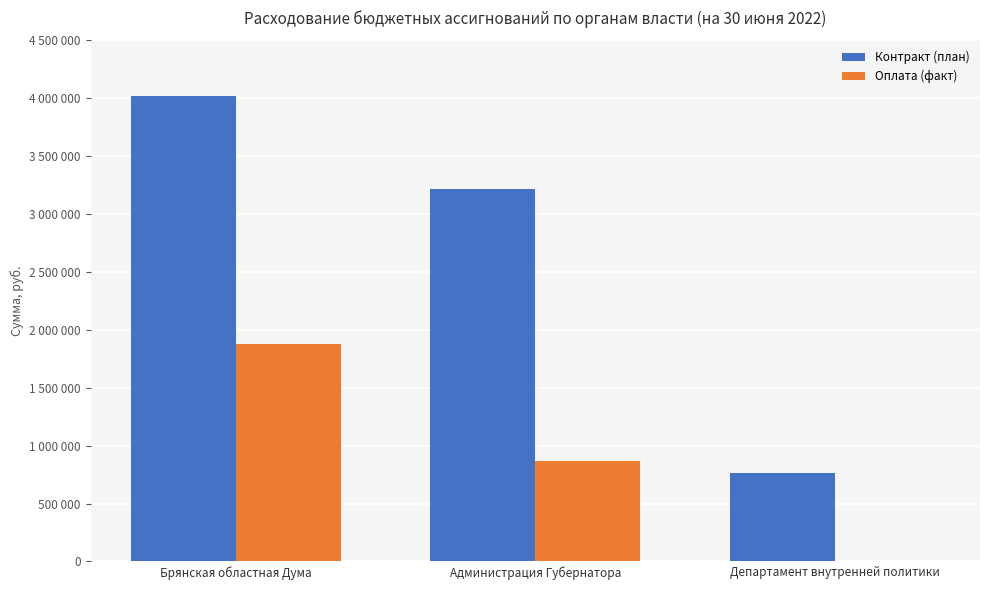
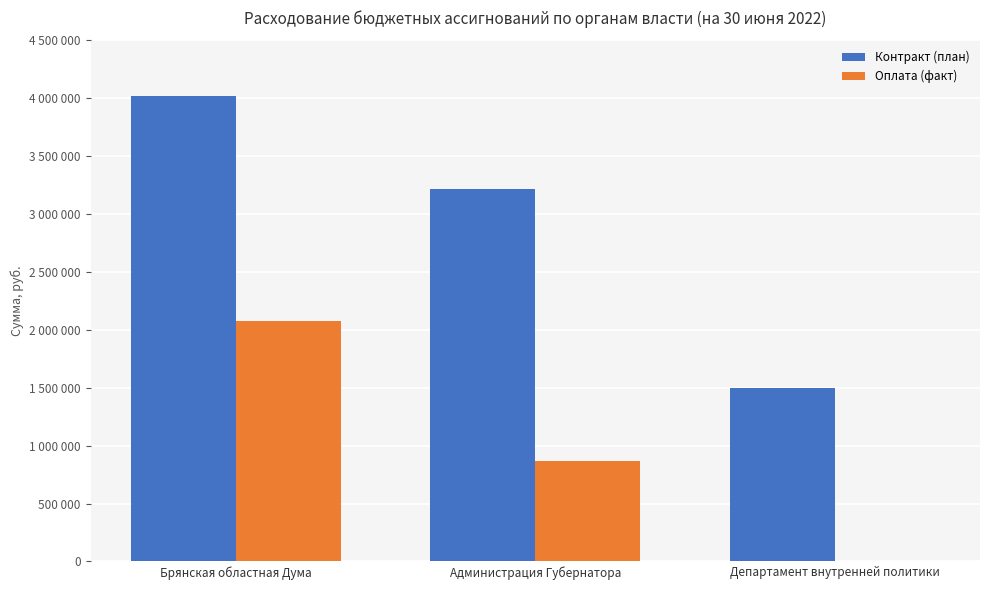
Оплата (факт), Брянская областная Дума: 1870000 -> 2070000
Контракт (план), Департамент внутренней политики: 770000 -> 1500000
